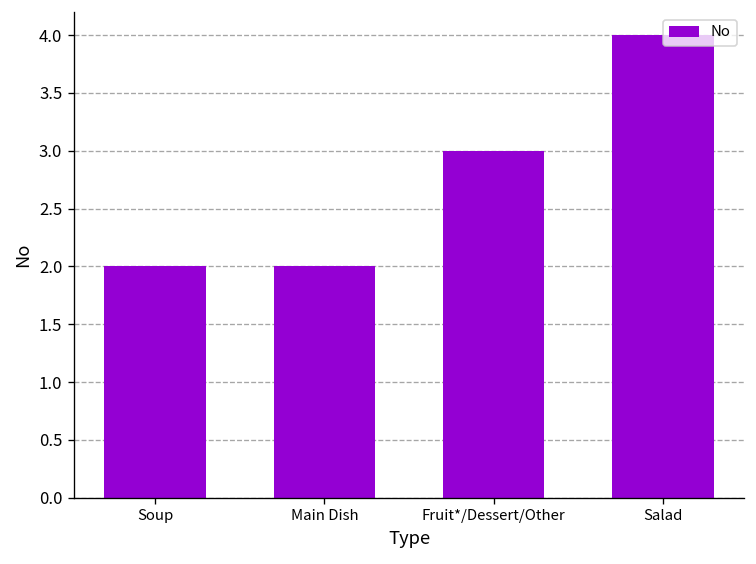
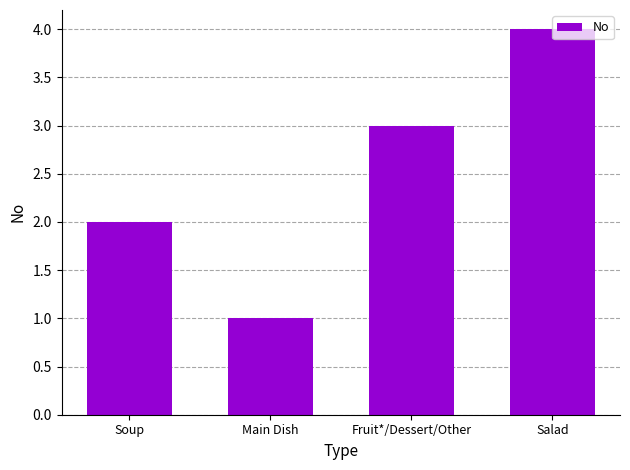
Main Dish: 2 -> 1
